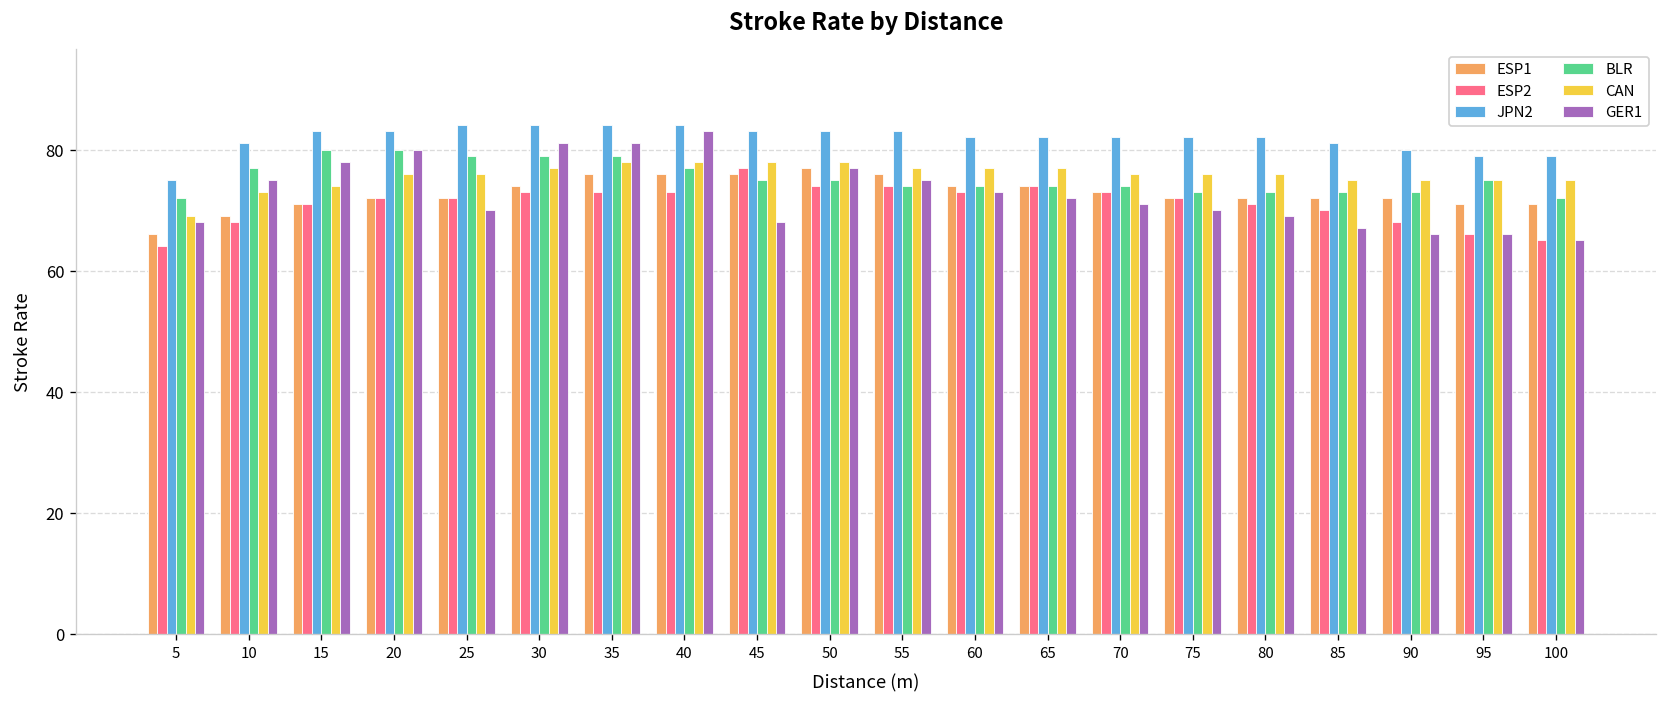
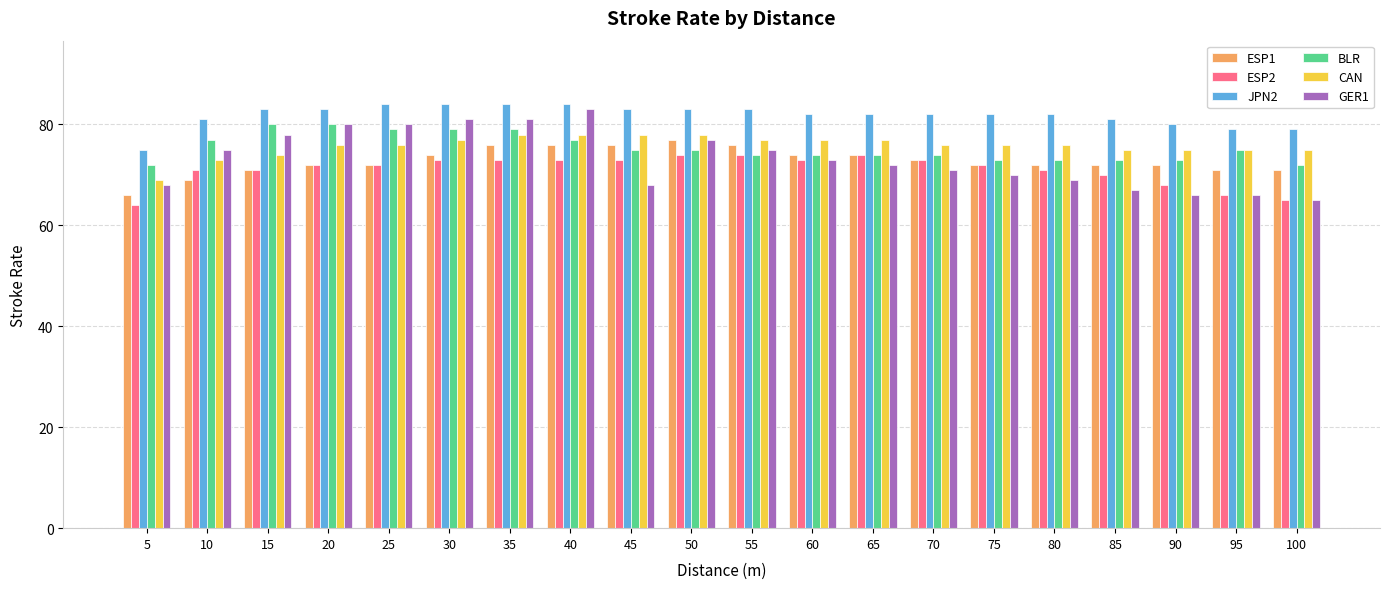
ESP2, 10: 68 -> 71
GER1, 25: 70 -> 80
ESP2, 45: 77 -> 73
